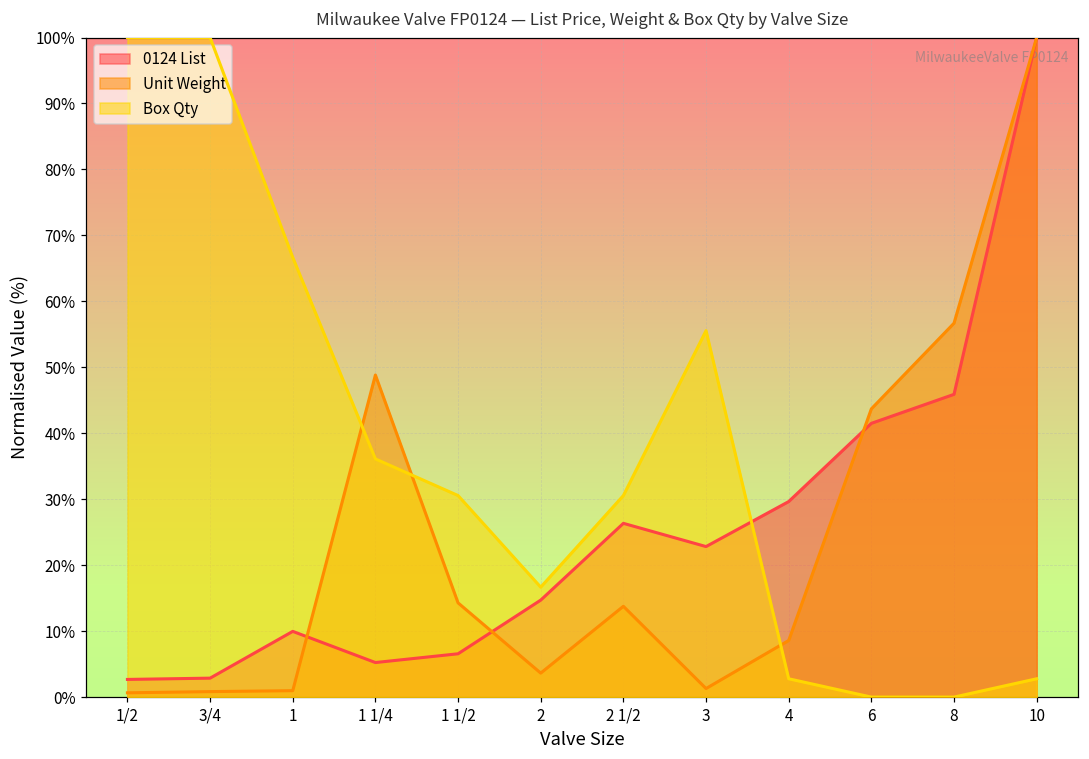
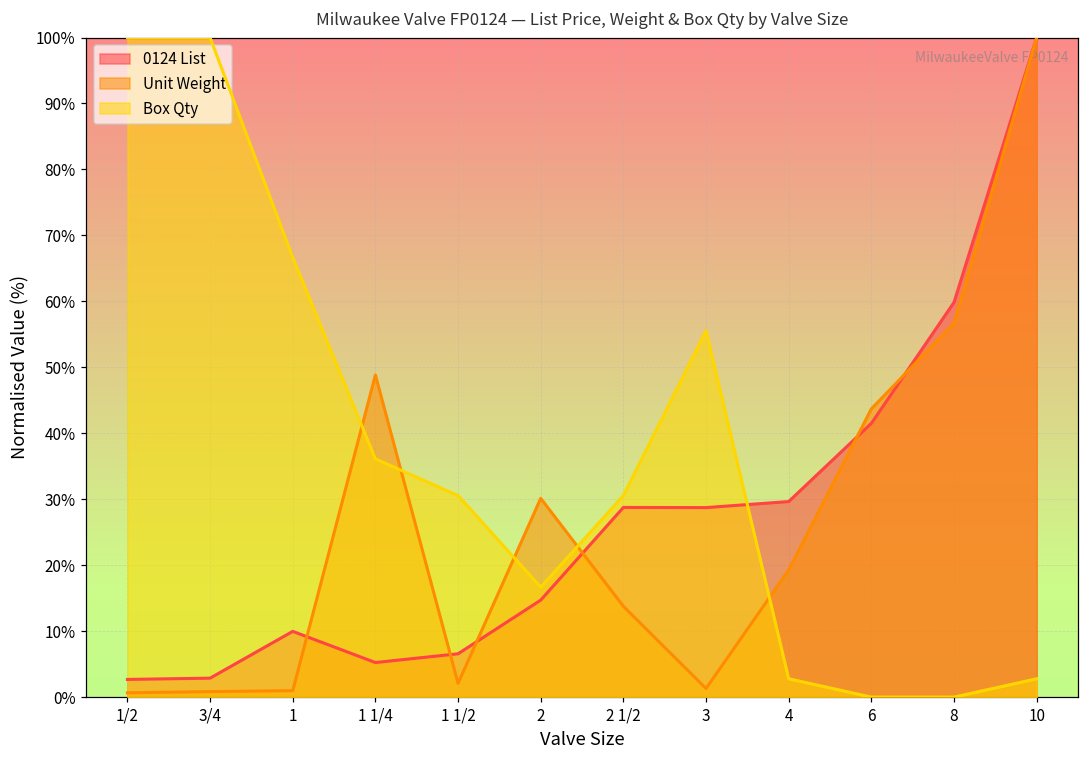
Unit Weight, 1 1/2: 14% -> 2%
Unit Weight, 2: 4% -> 30%
0124 List, 2 1/2: 26% -> 29%
0124 List, 3: 23% -> 29%
Unit Weight, 4: 9% -> 19%
0124 List, 8: 46% -> 60%
